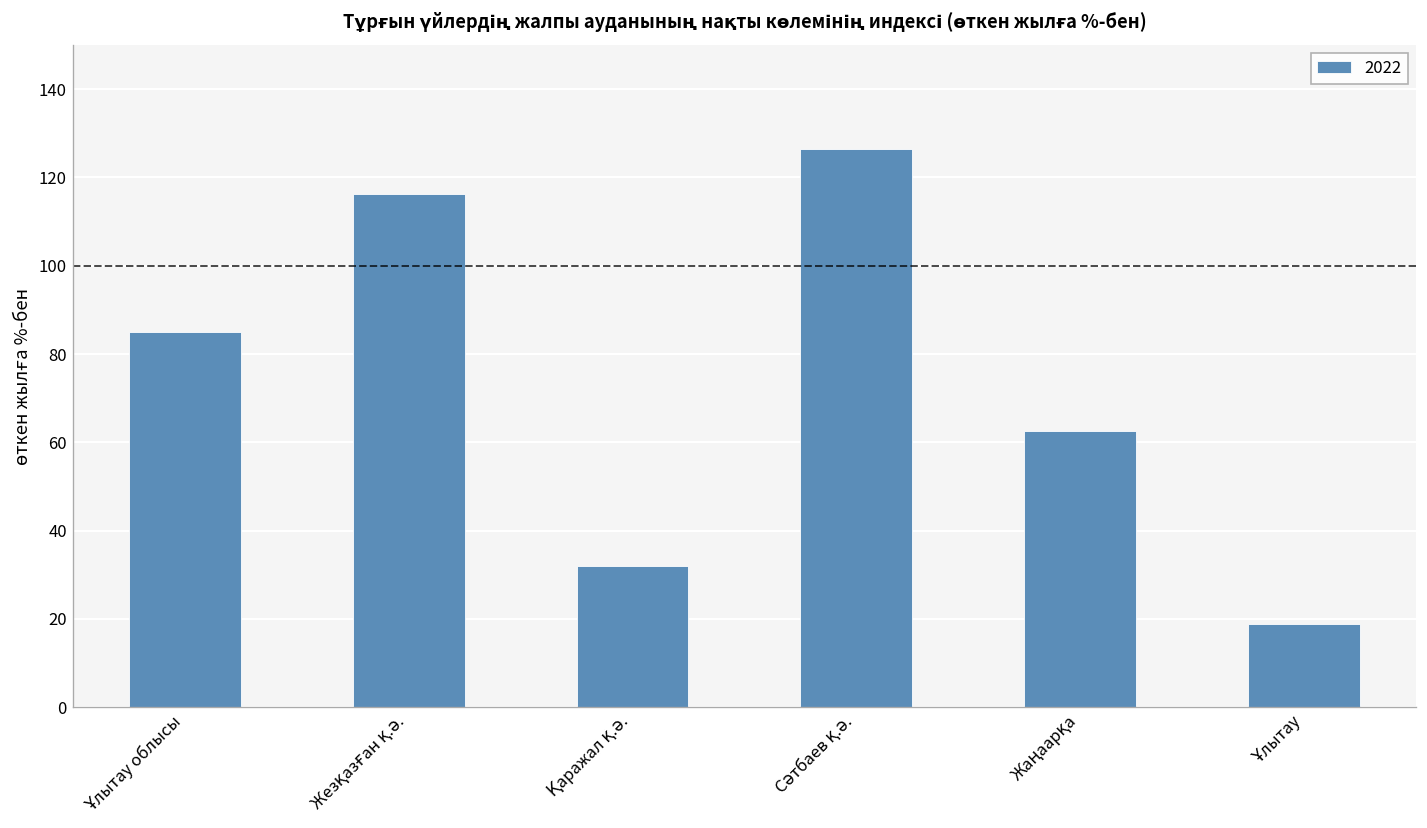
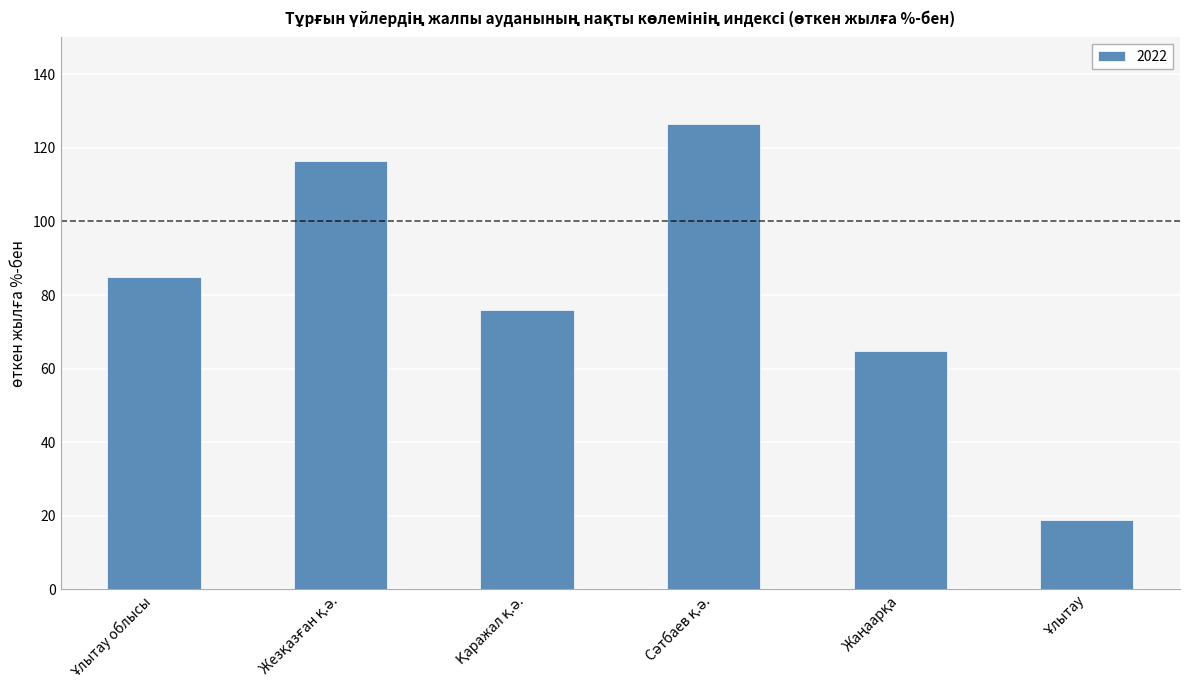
Қаражал қ.ә.: 32 -> 76
Жаңаарқа: 63 -> 65
